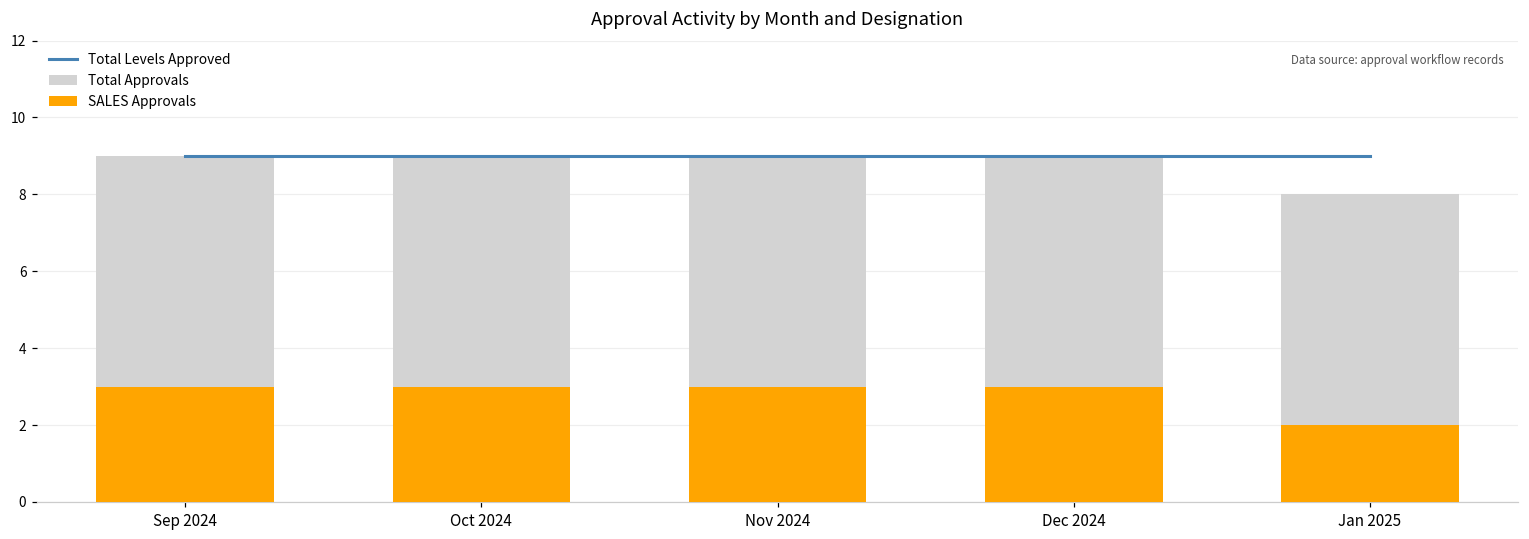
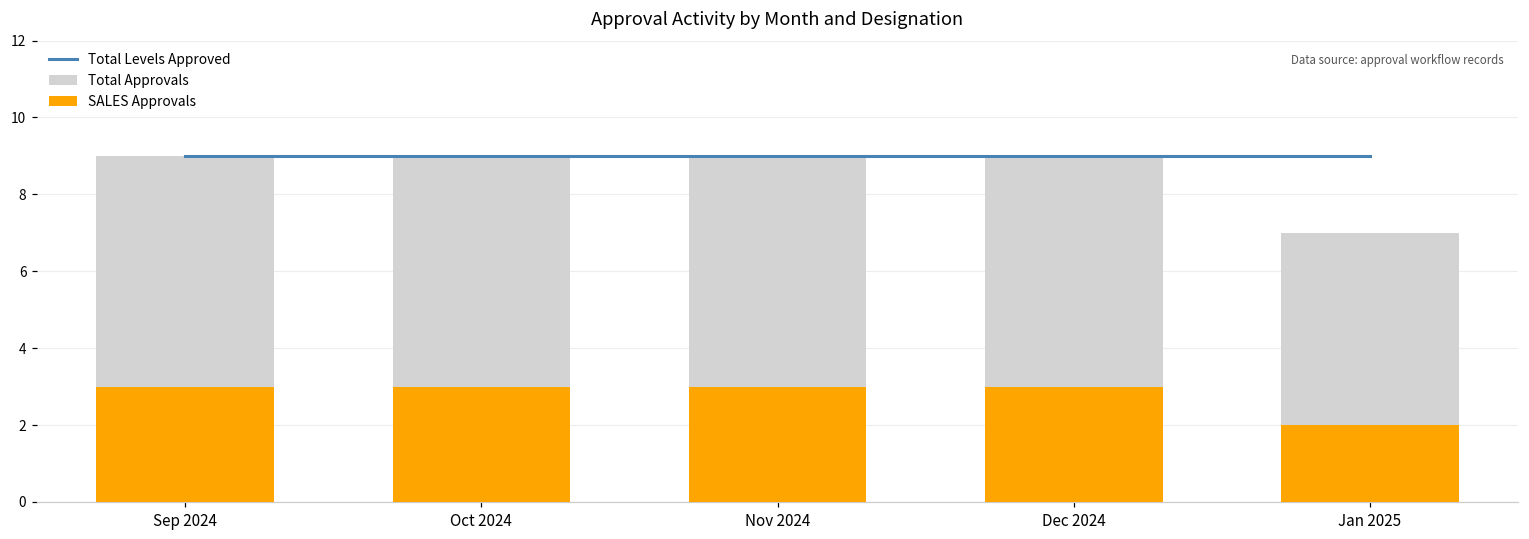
Total Approvals, Jan 2025: 8 -> 7
